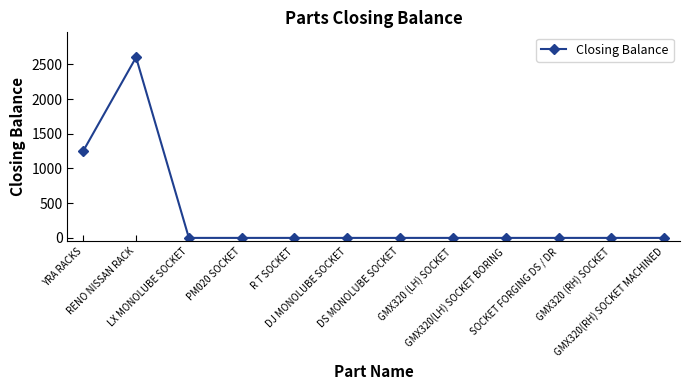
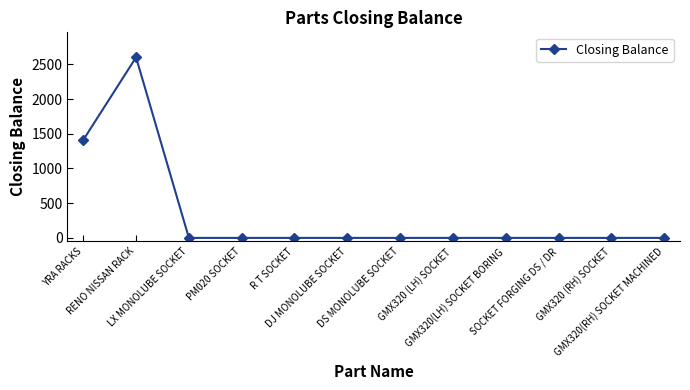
YRA RACKS: 1300 -> 1400
